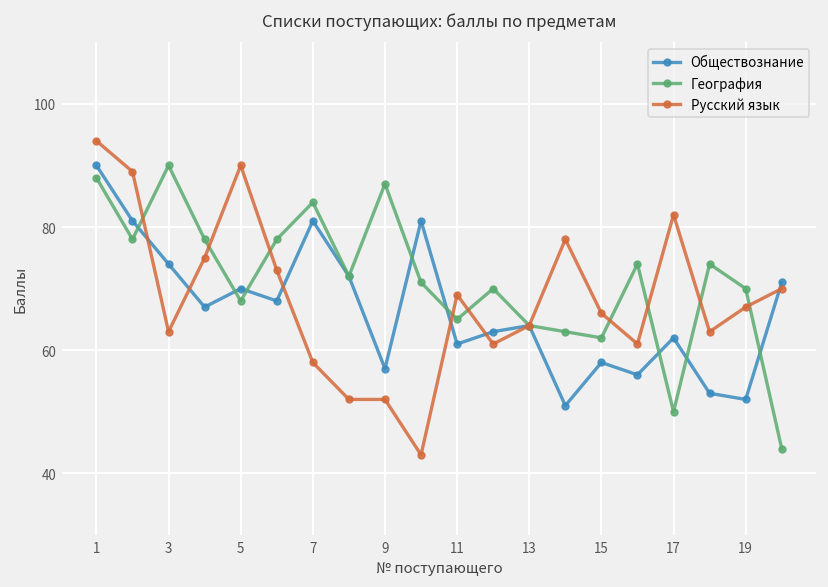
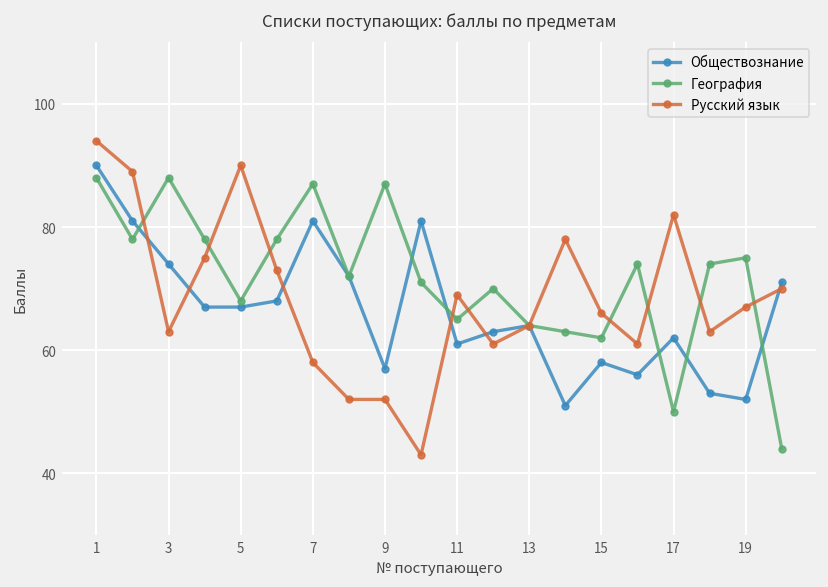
География, 3: 90 -> 88
Обществознание, 5: 70 -> 67
География, 7: 84 -> 87
География, 19: 70 -> 75
